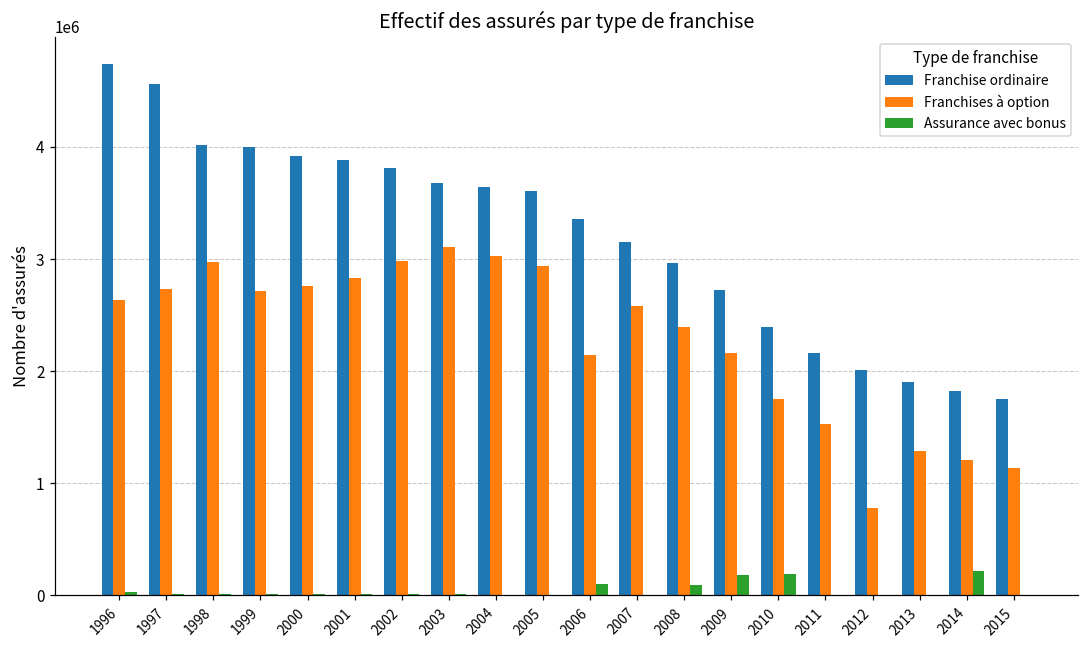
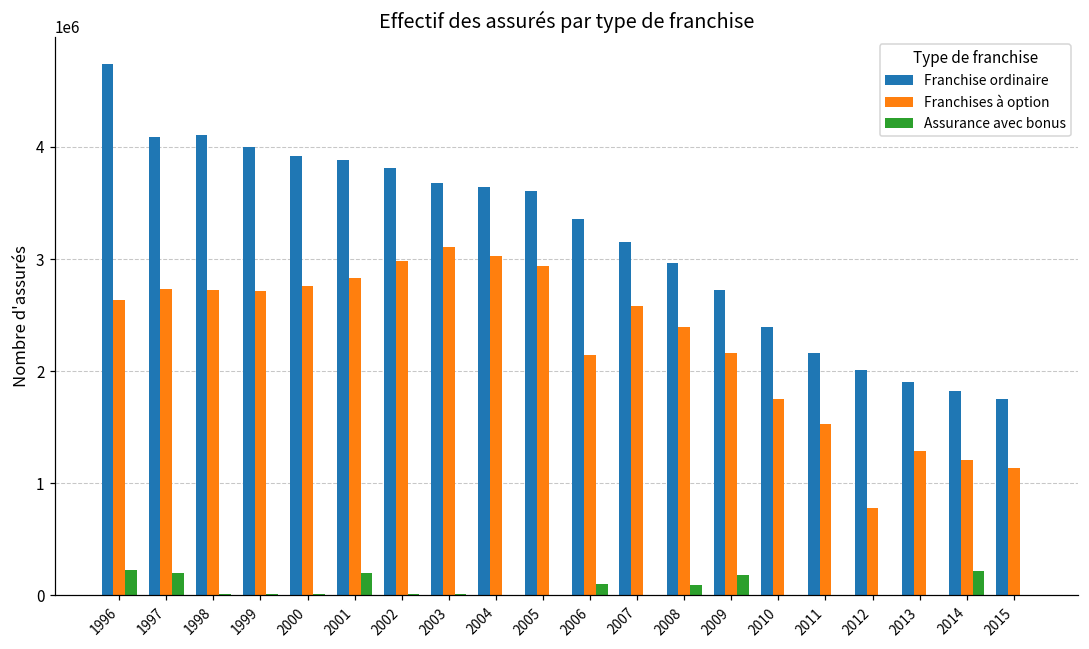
Assurance avec bonus, 1996: 30000 -> 230000
Franchise ordinaire, 1997: 4560000 -> 4080000
Assurance avec bonus, 1997: 10000 -> 200000
Franchise ordinaire, 1998: 4020000 -> 4110000
Franchises à option, 1998: 2970000 -> 2730000
Assurance avec bonus, 2001: 10000 -> 200000
Assurance avec bonus, 2010: 190000 -> 10000
